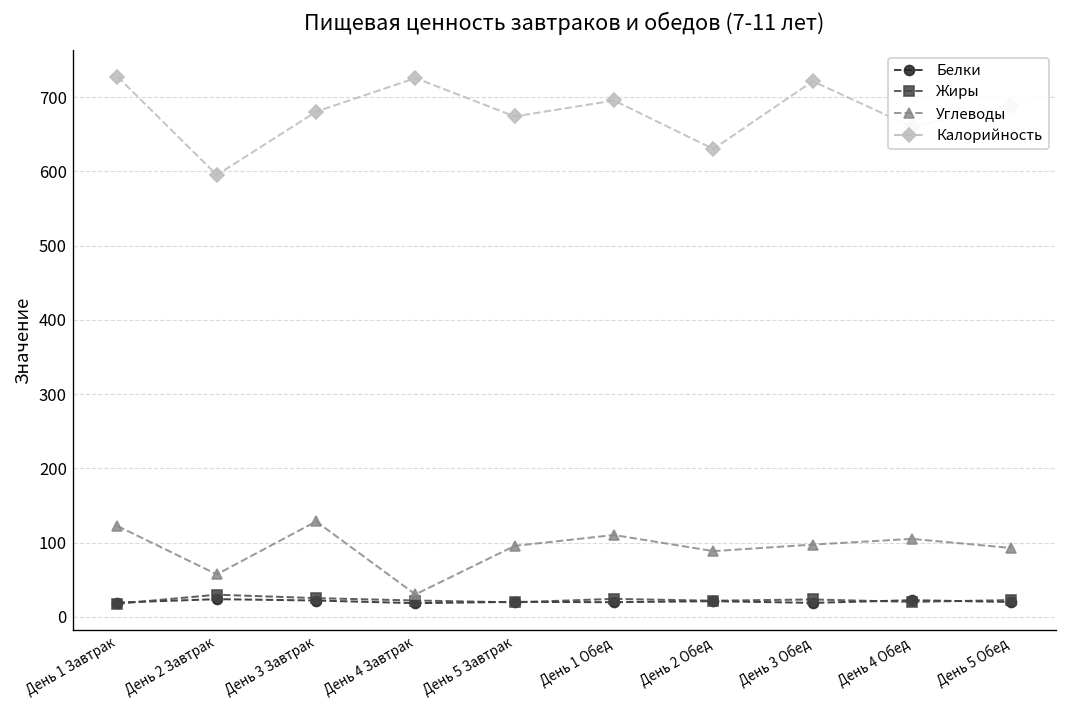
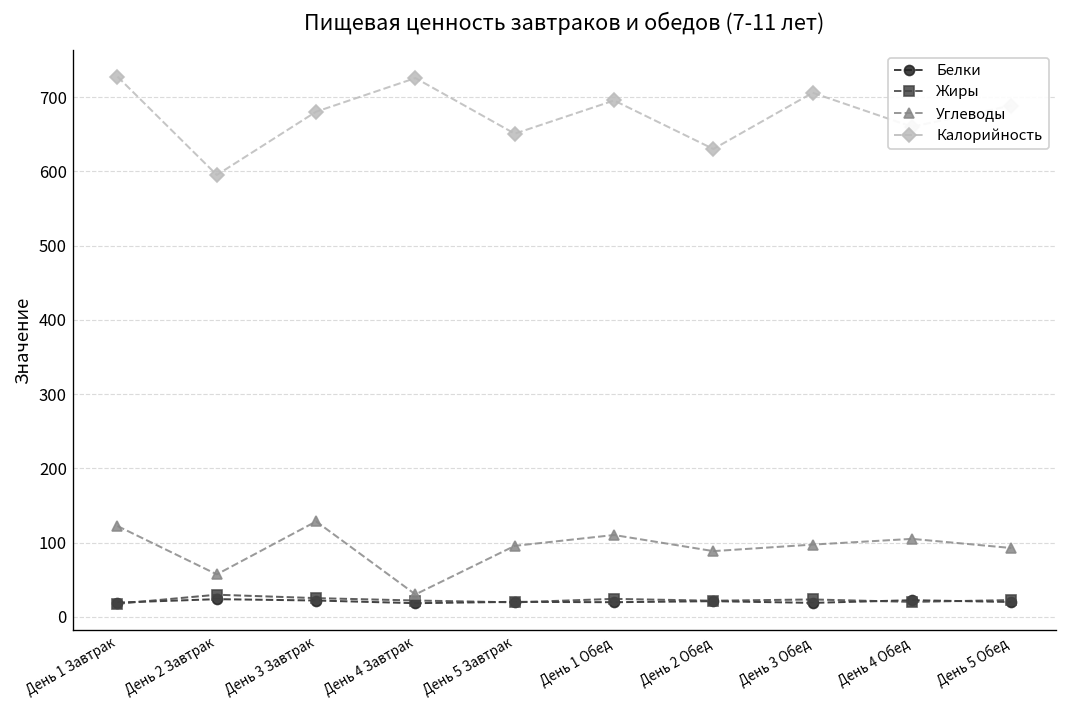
Калорийность, День 5 Завтрак: 670 -> 650
Калорийность, День 3 Обед: 720 -> 710
